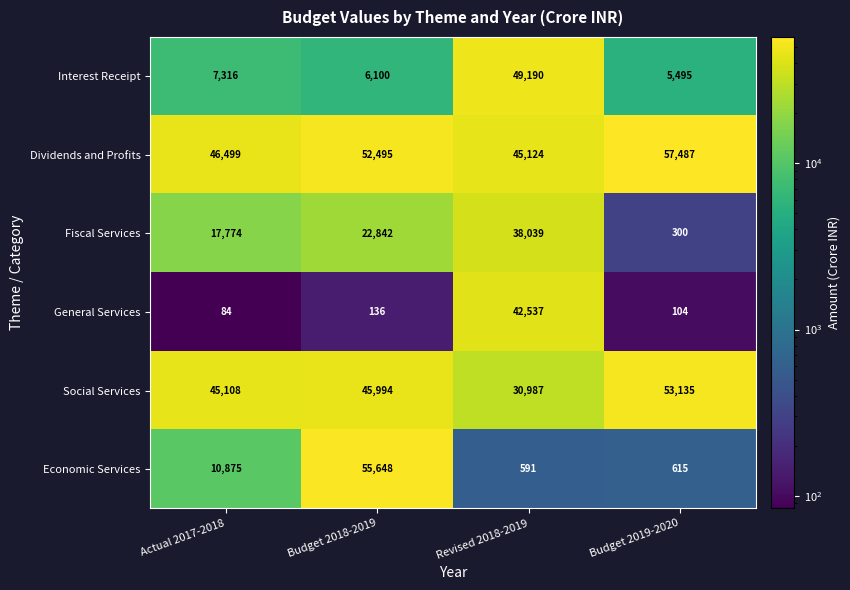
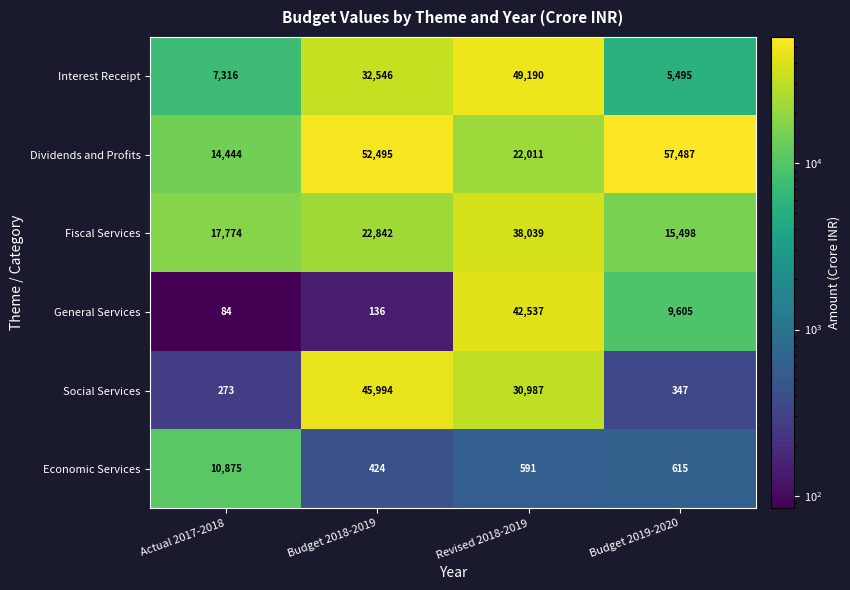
Interest Receipt, Budget 2018-2019: 6,100 -> 32,546
Dividends and Profits, Actual 2017-2018: 46,499 -> 14,444
Dividends and Profits, Revised 2018-2019: 45,124 -> 22,011
Fiscal Services, Budget 2019-2020: 300 -> 15,498
General Services, Budget 2019-2020: 104 -> 9,605
Social Services, Actual 2017-2018: 45,108 -> 273
Social Services, Budget 2019-2020: 53,135 -> 347
Economic Services, Budget 2018-2019: 55,648 -> 424
